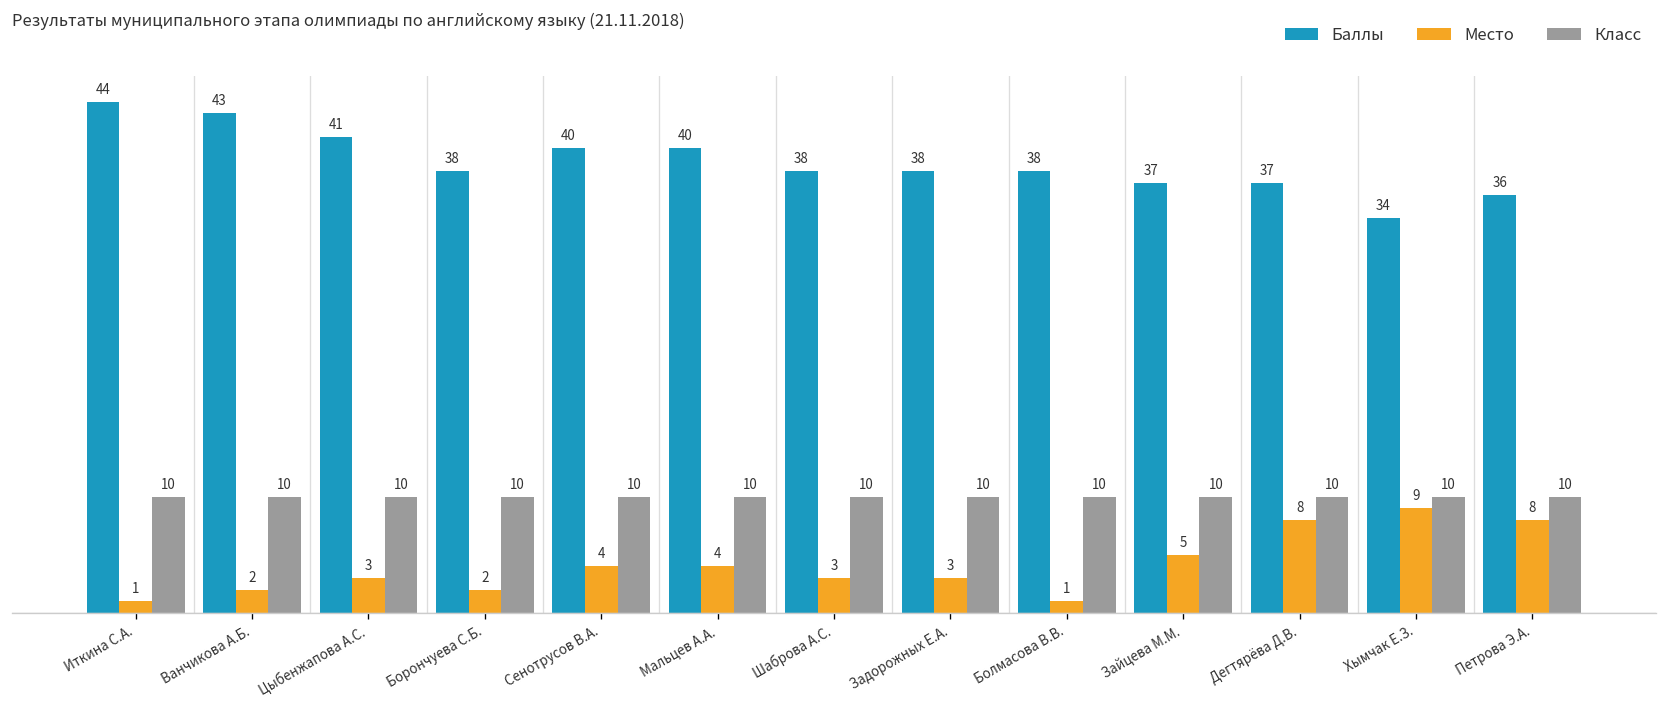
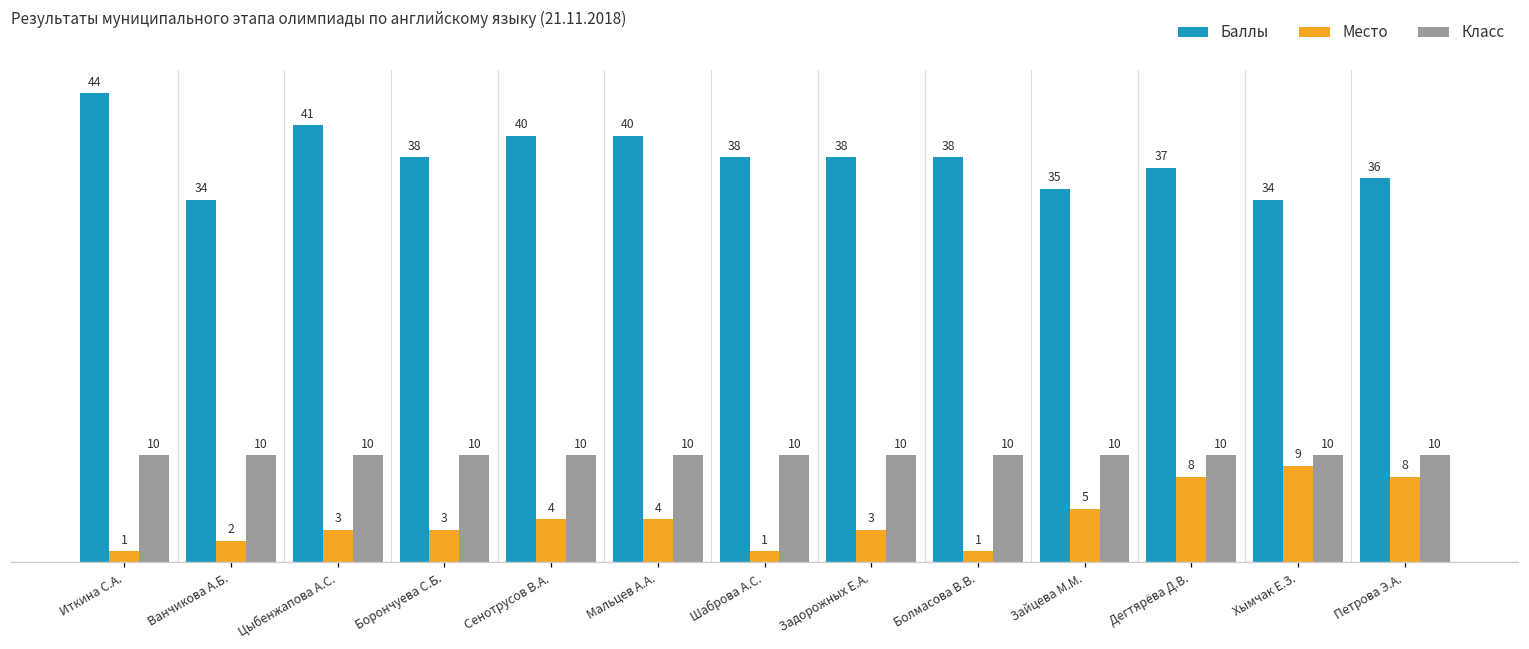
Баллы, Ванчикова А.Б.: 43 -> 34
Место, Борончуева С.Б.: 2 -> 3
Место, Шаброва А.С.: 3 -> 1
Баллы, Зайцева М.М.: 37 -> 35
